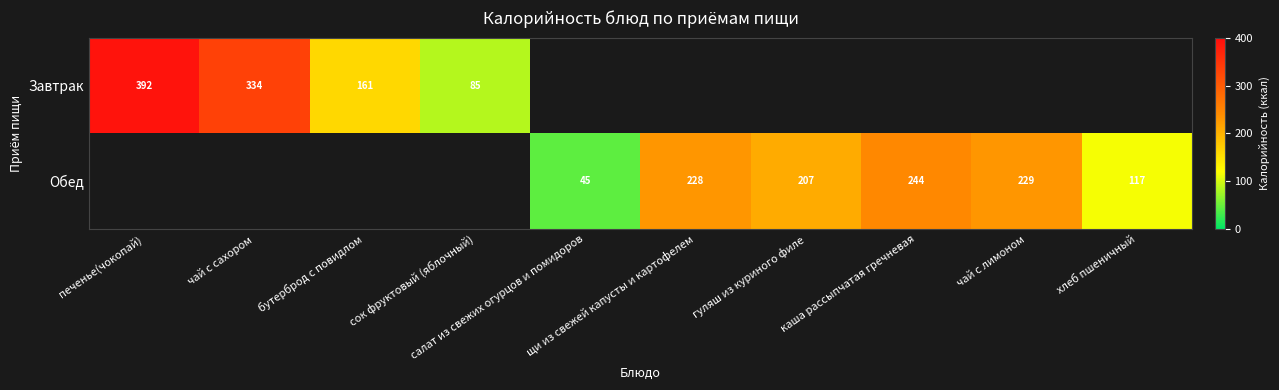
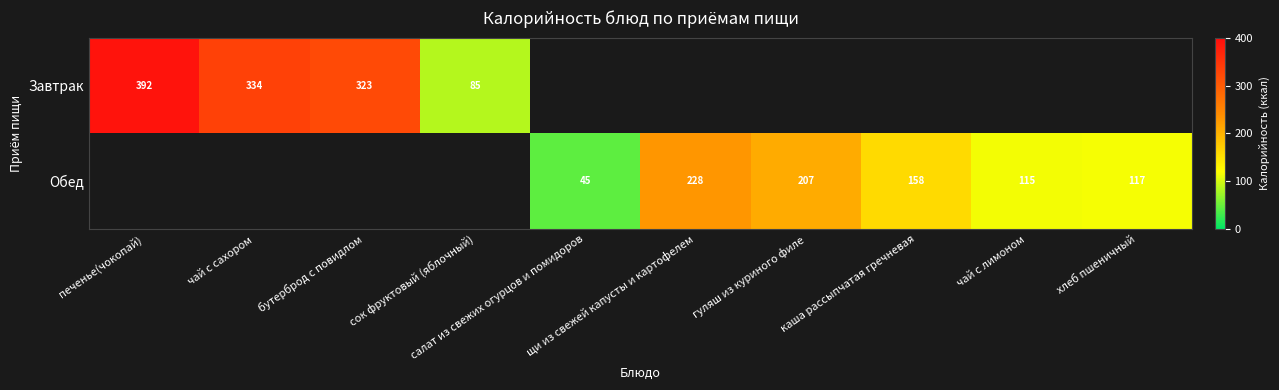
Завтрак, бутерброд с повидлом: 161 -> 323
Обед, каша рассыпчатая гречневая: 244 -> 158
Обед, чай с лимоном: 229 -> 115
